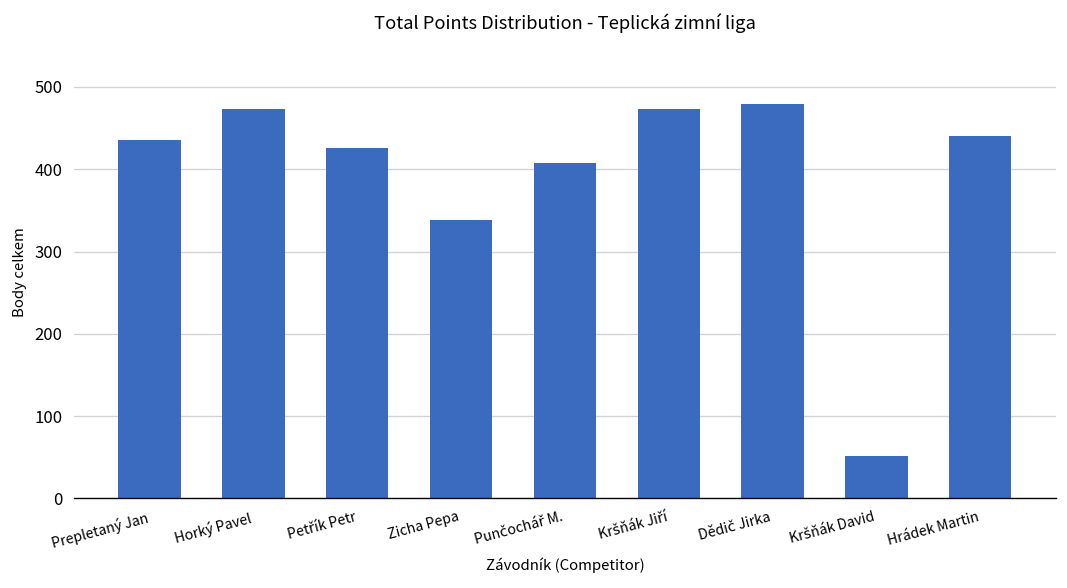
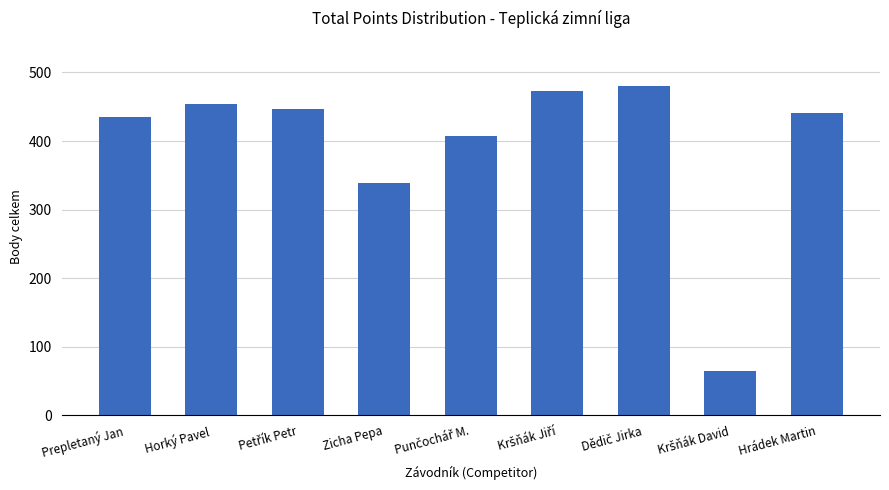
Horký Pavel: 470 -> 450
Petřík Petr: 430 -> 450
Kršňák David: 50 -> 70
